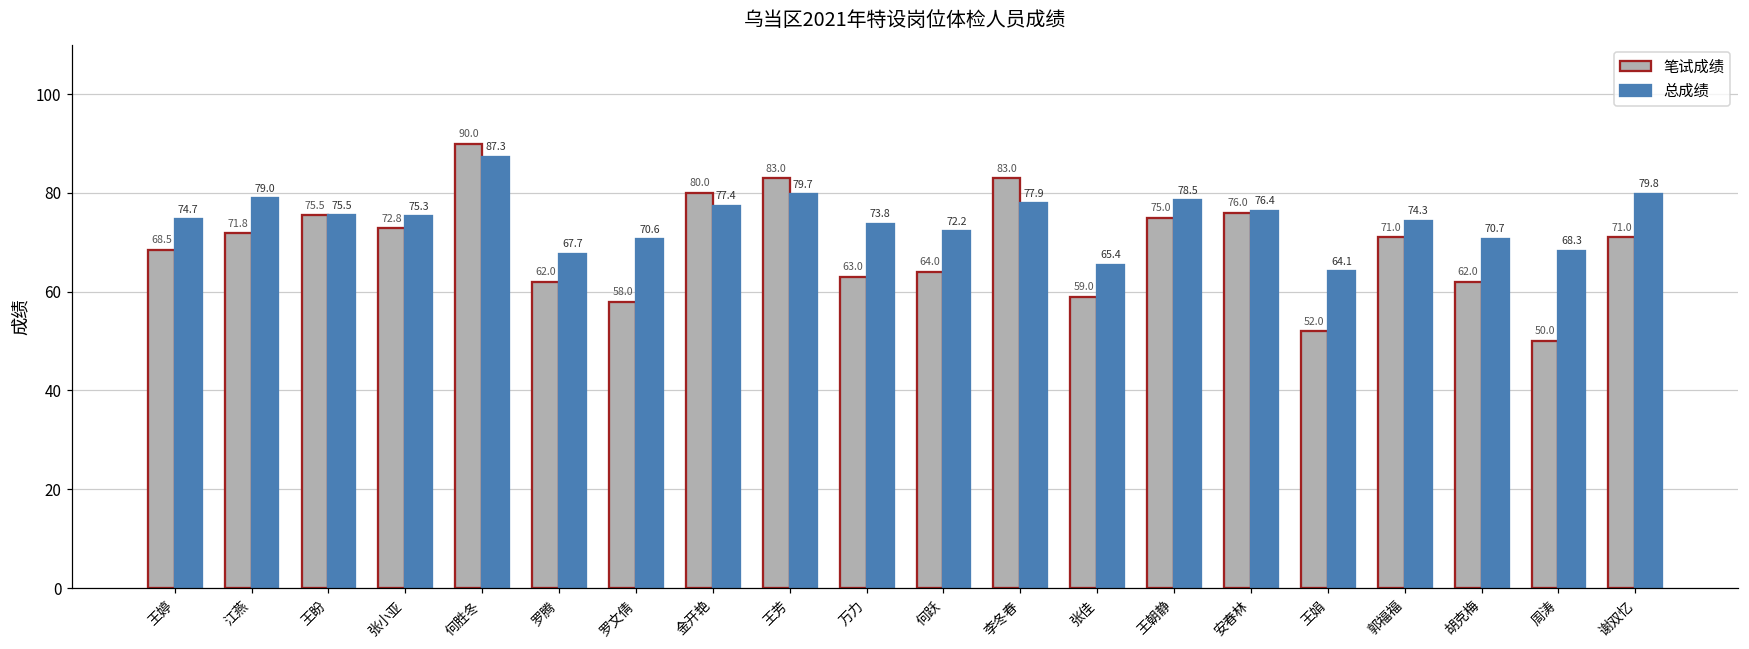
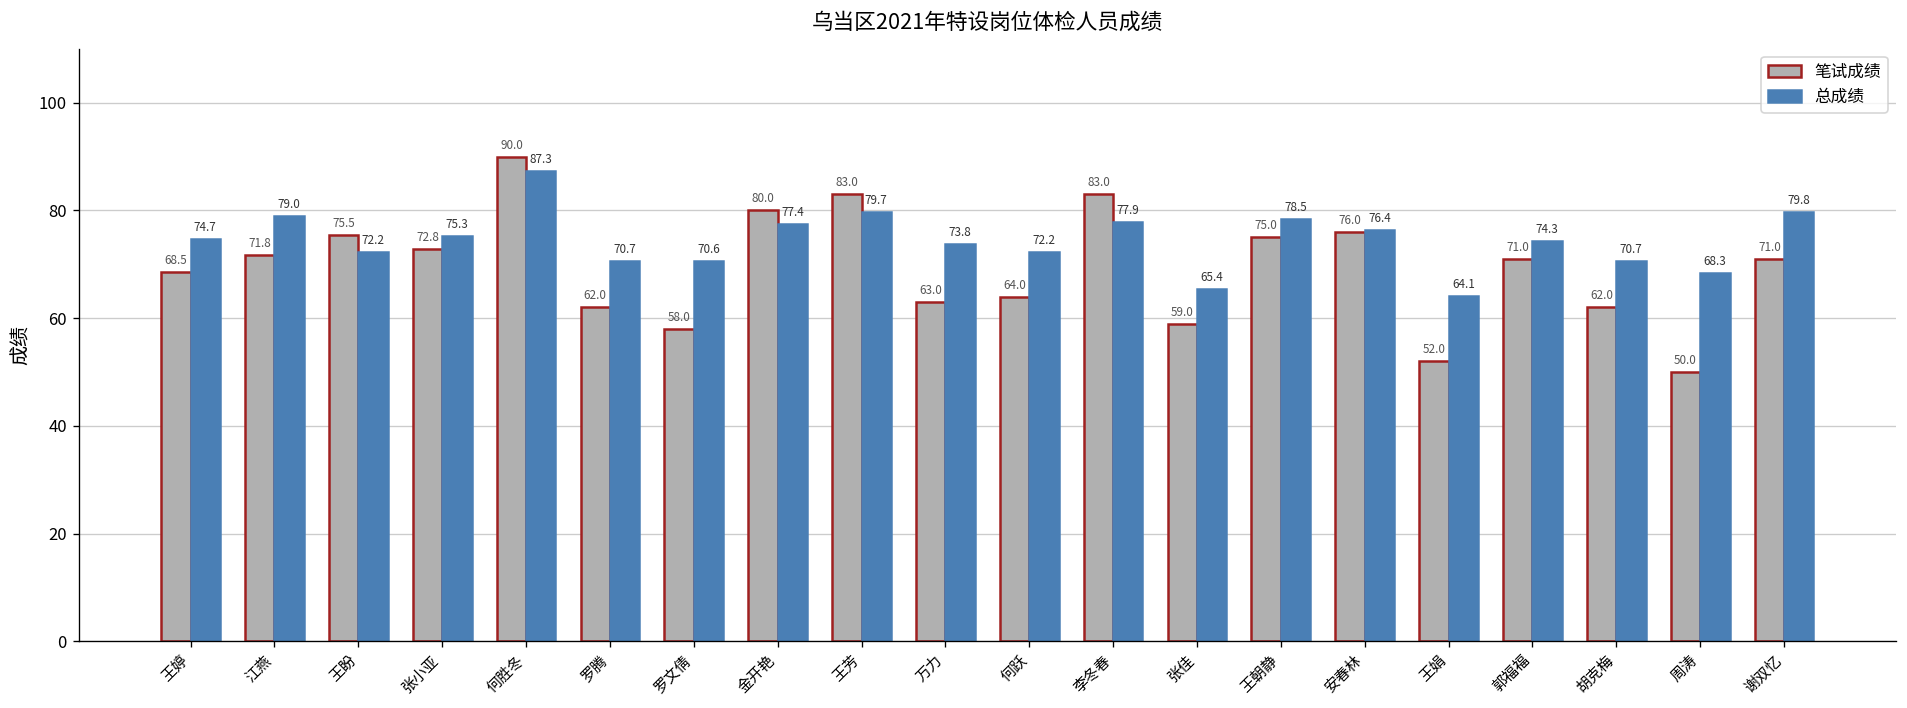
总成绩, 王盼: 75.5 -> 72.2
总成绩, 罗腾: 67.7 -> 70.7
